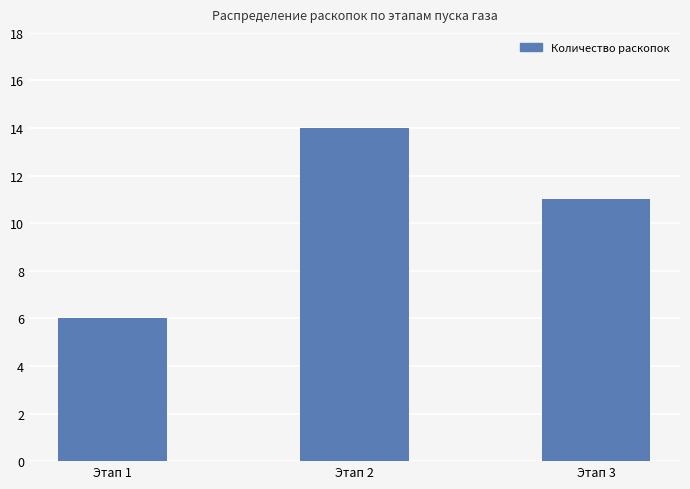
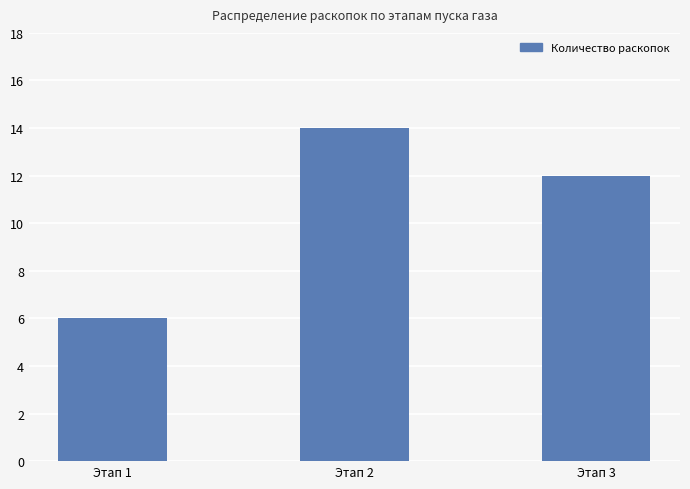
Этап 3: 11 -> 12
